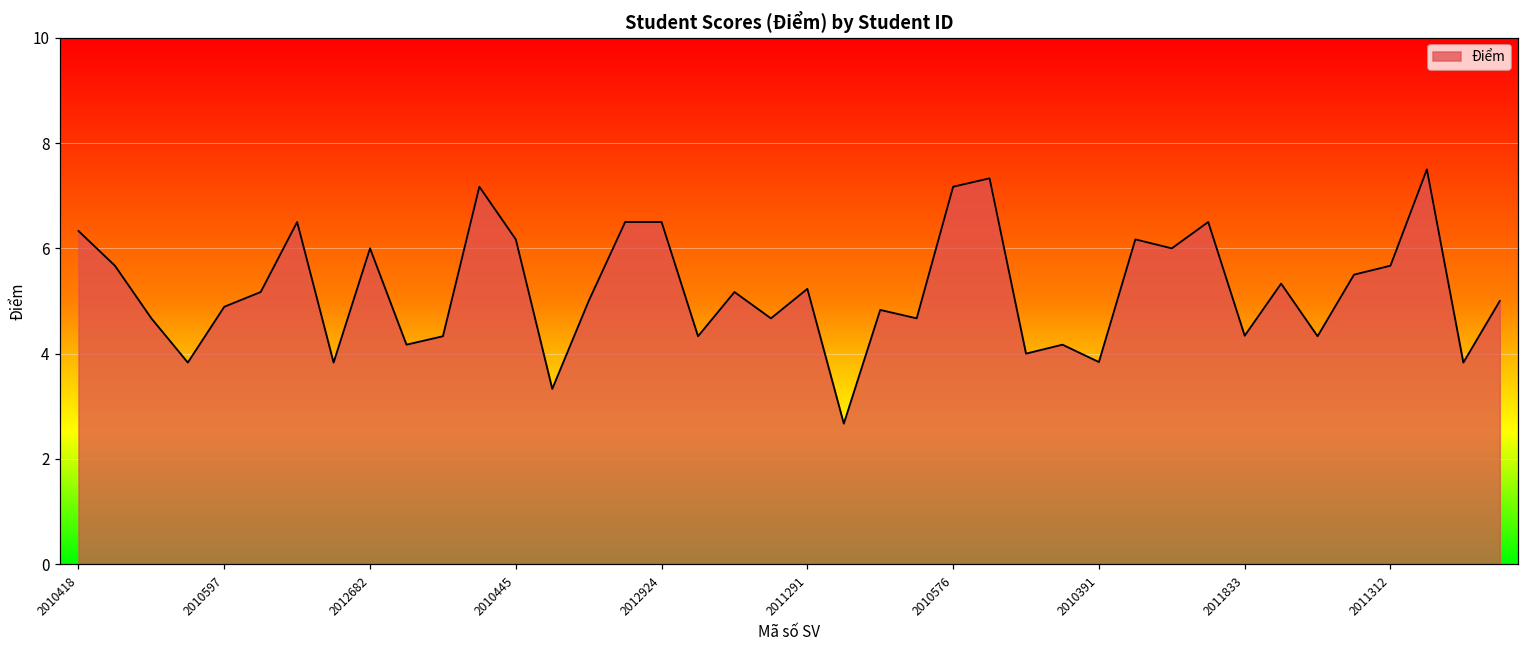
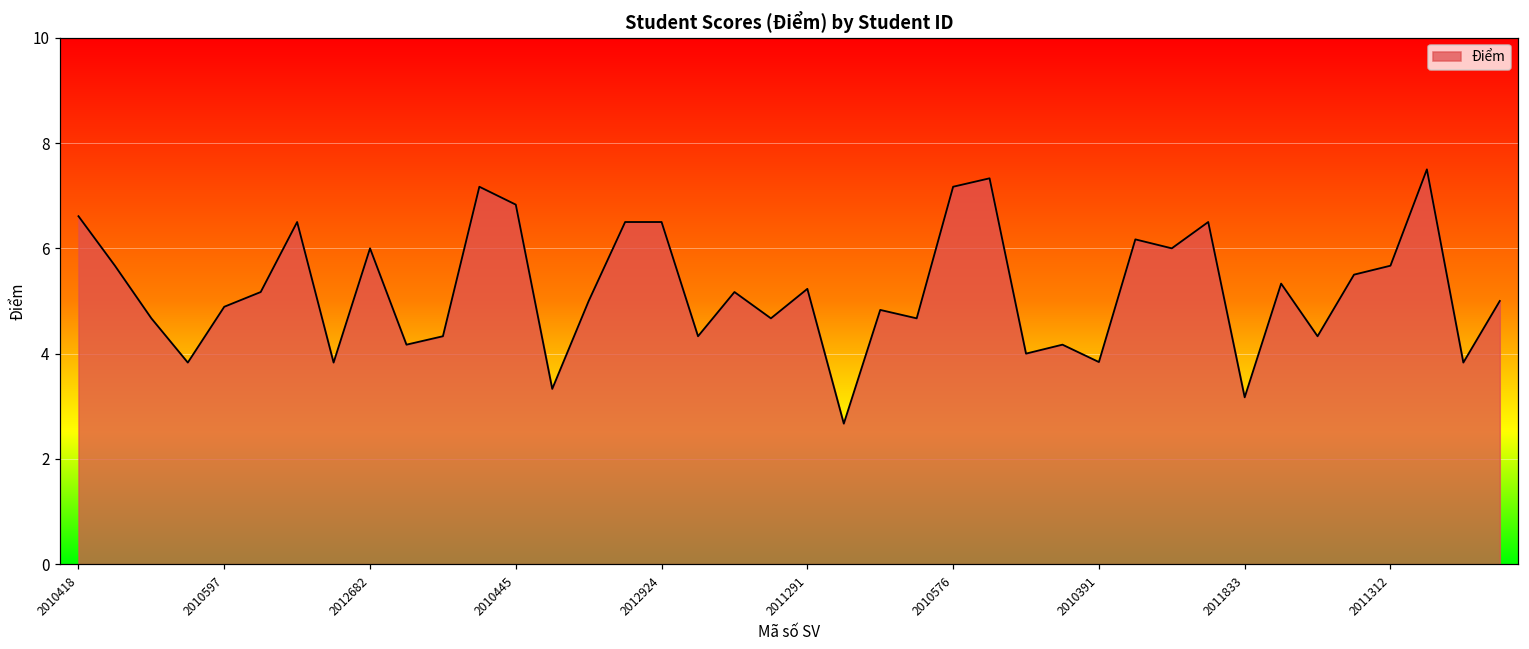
2010418: 6.3 -> 6.6
2010445: 6.2 -> 6.8
2011833: 4.3 -> 3.2
